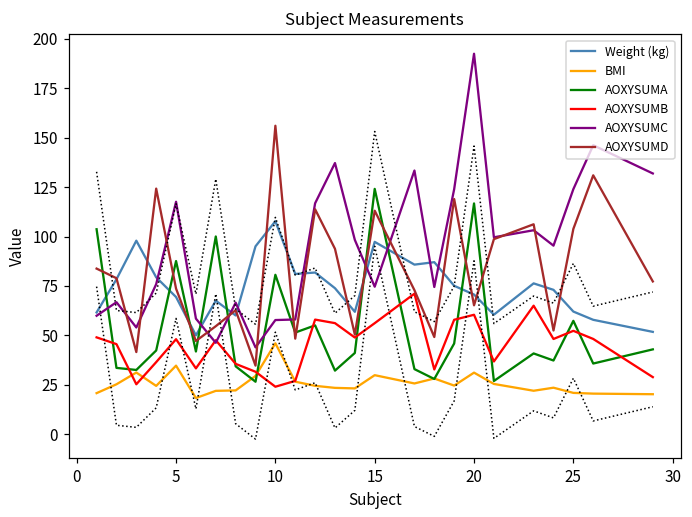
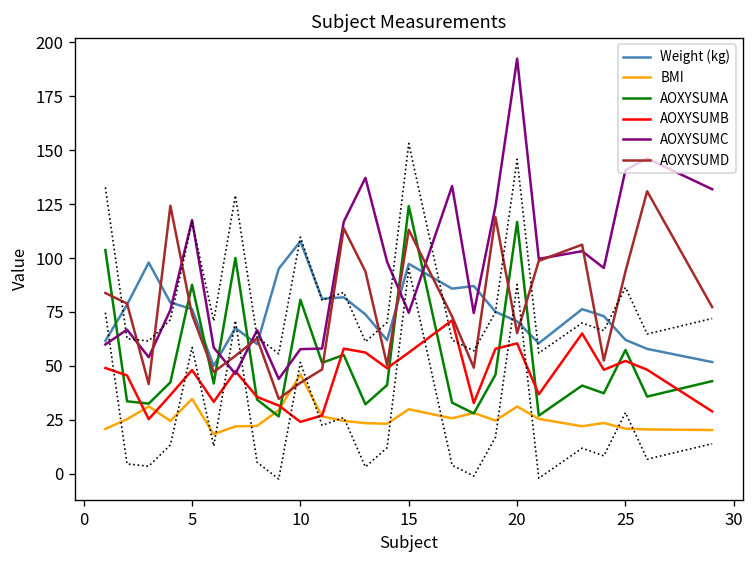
Weight (kg), 5: 69 -> 76
AOXYSUMD, 10: 156 -> 42
AOXYSUMC, 25: 124 -> 141
AOXYSUMD, 25: 104 -> 94
